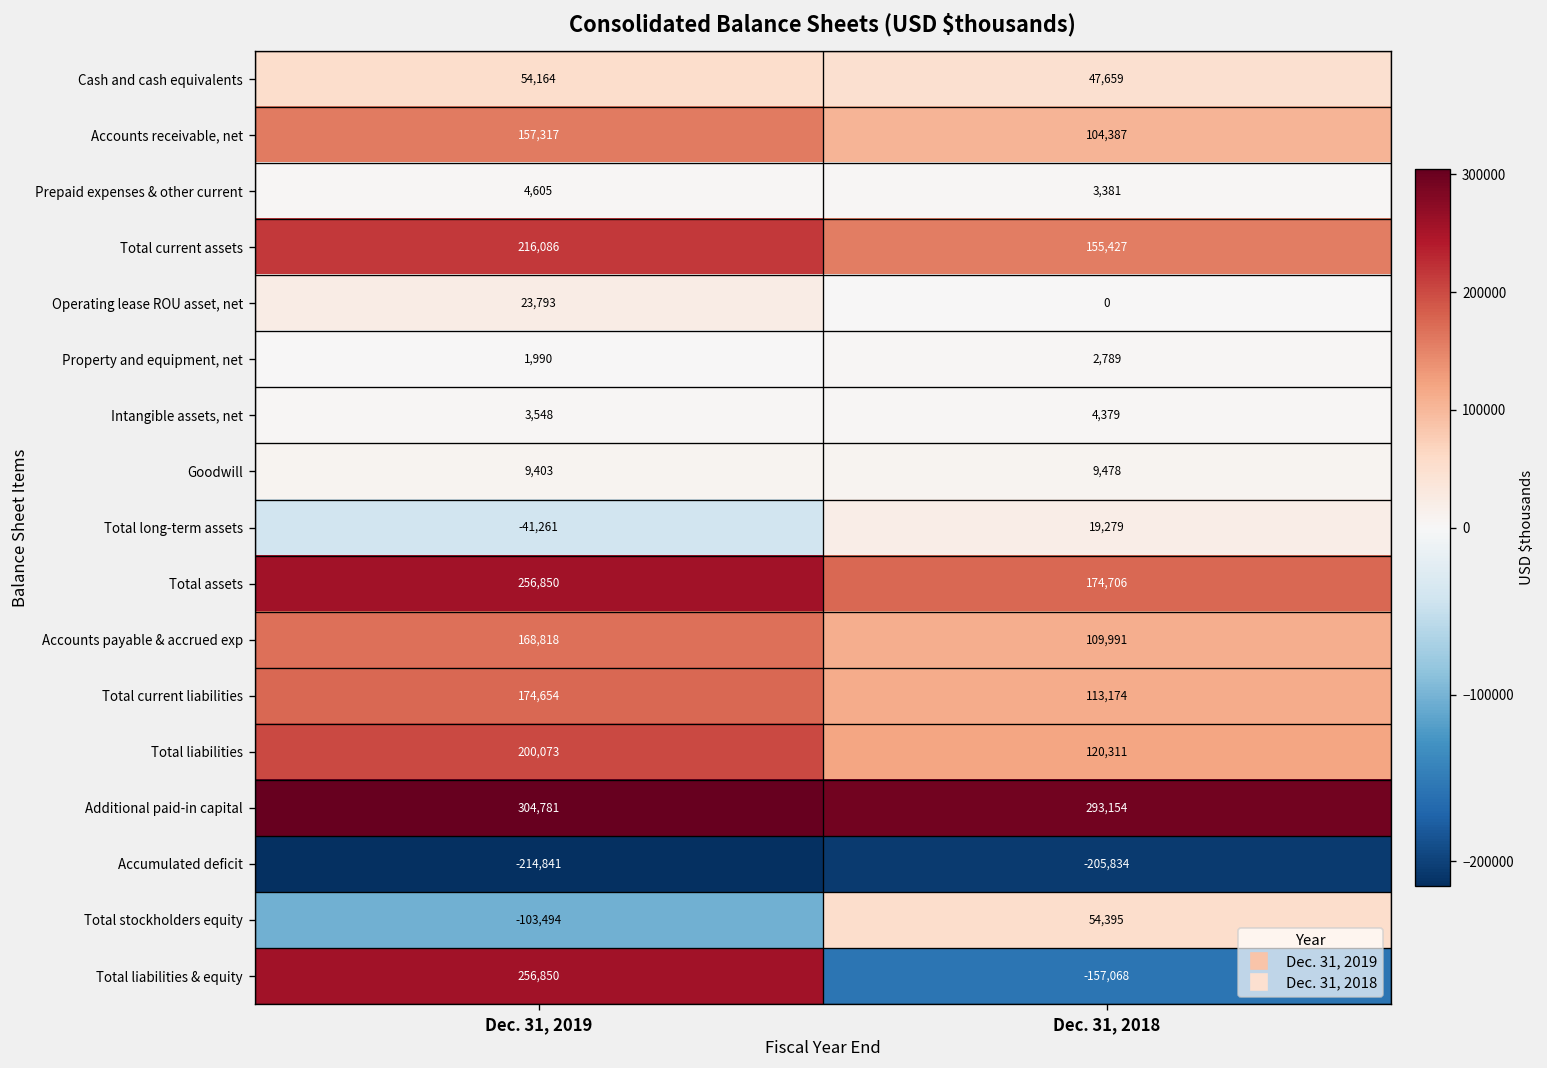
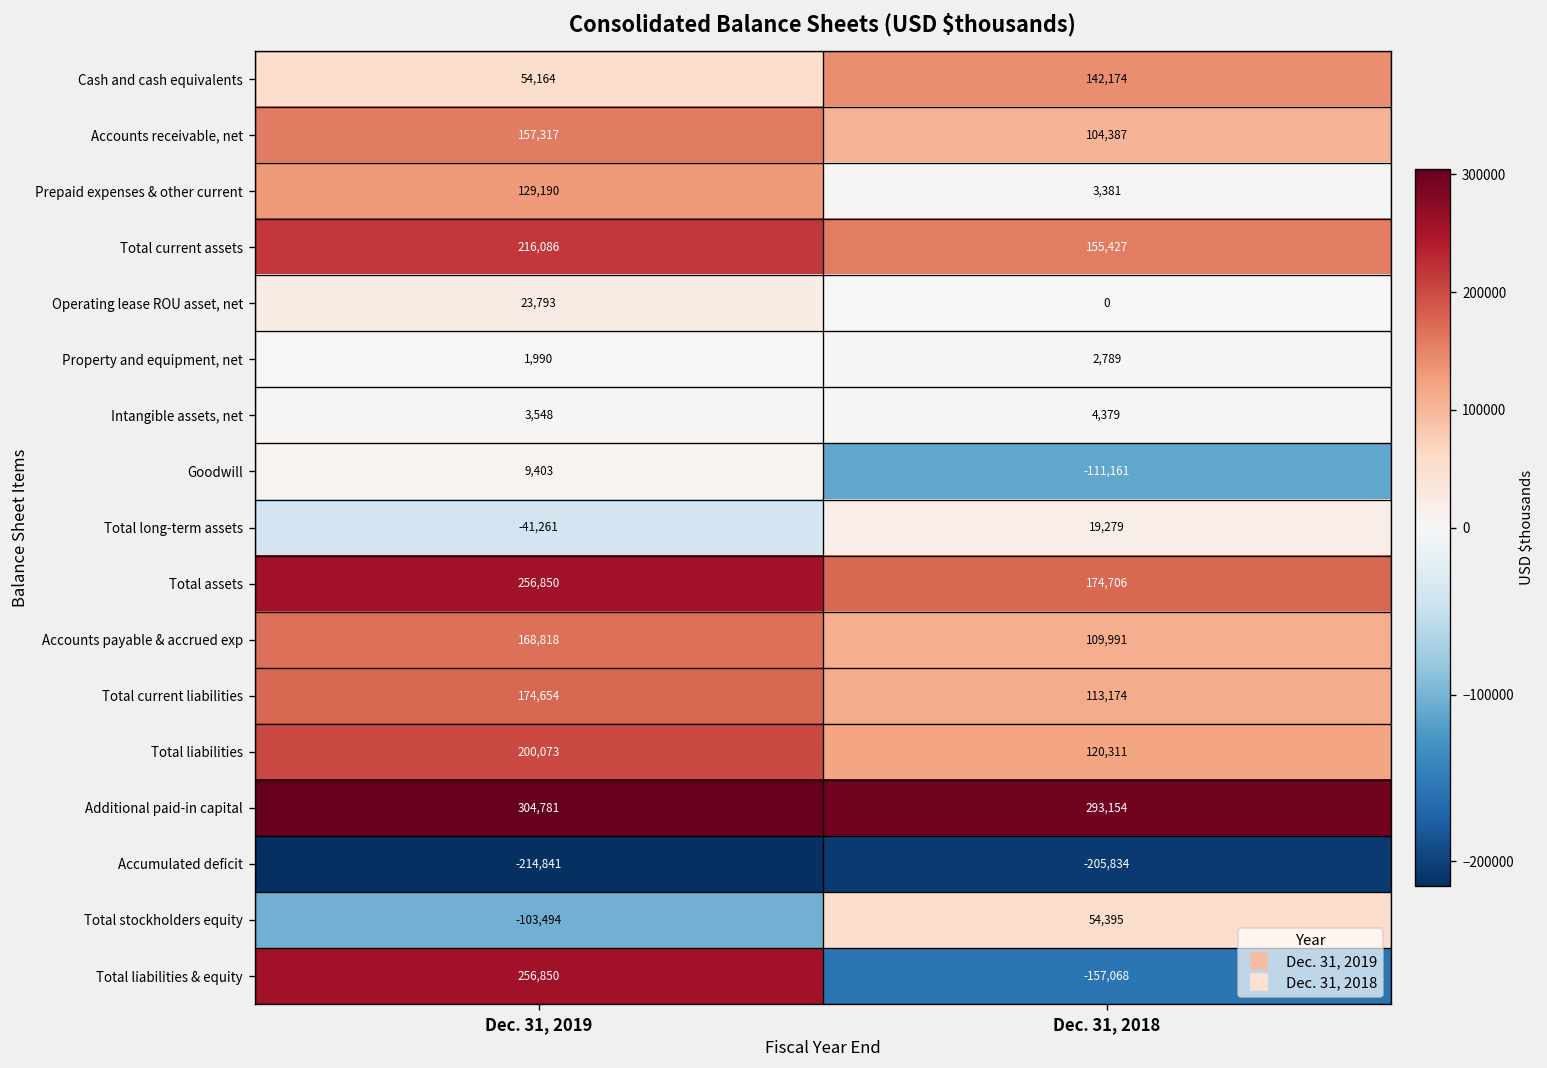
Cash and cash equivalents, Dec. 31, 2018: 47,659 -> 142,174
Prepaid expenses & other current, Dec. 31, 2019: 4,605 -> 129,190
Goodwill, Dec. 31, 2018: 9,478 -> -111,161
